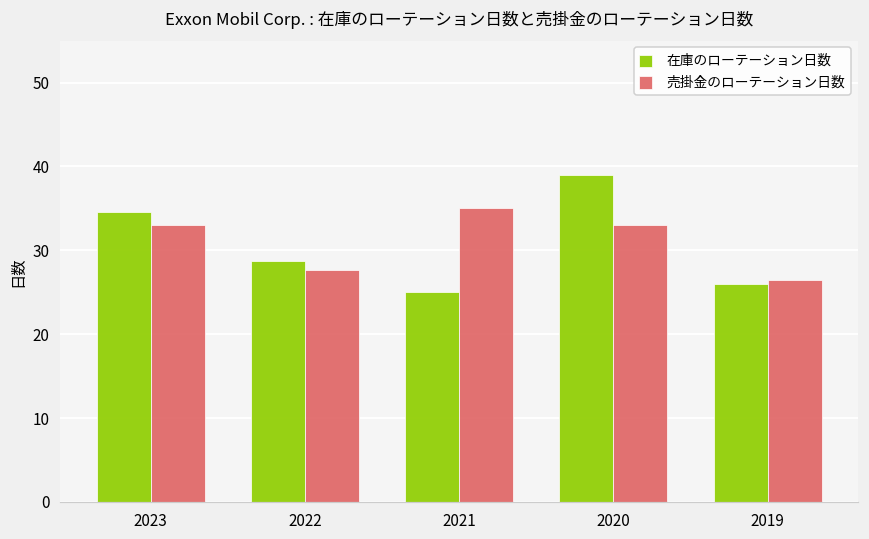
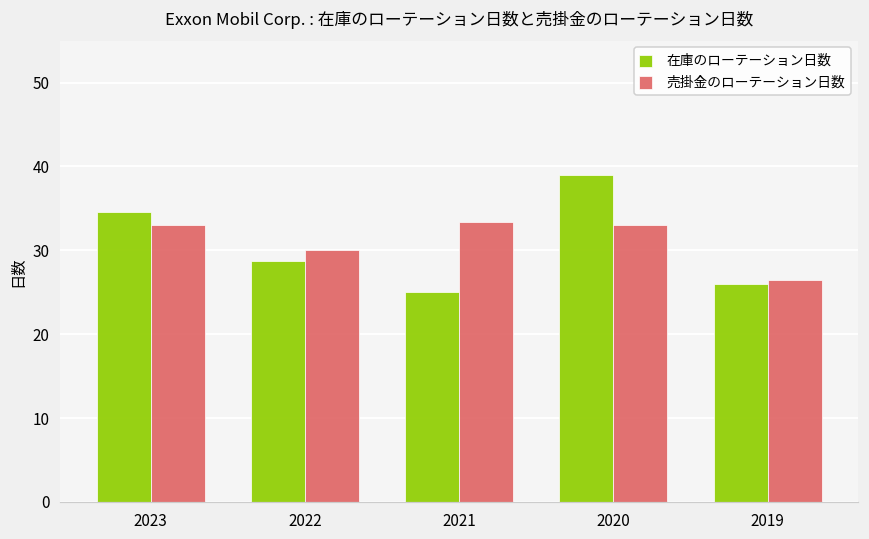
売掛金のローテーション日数, 2022: 28 -> 30
売掛金のローテーション日数, 2021: 35 -> 33
